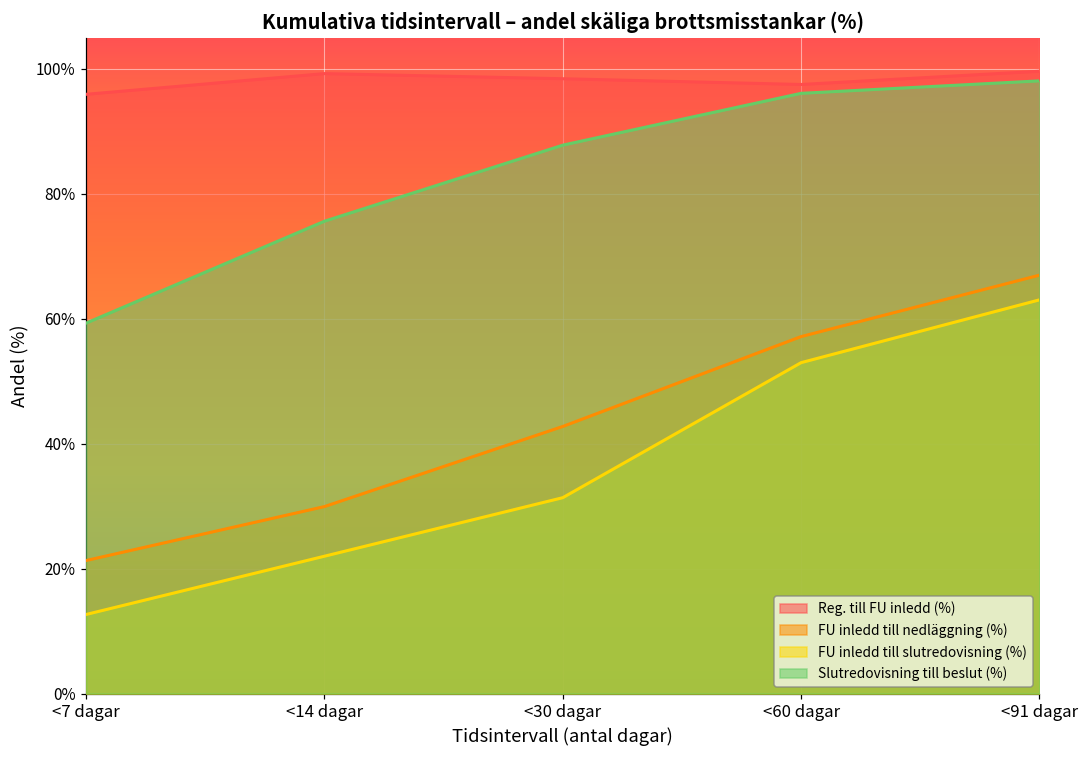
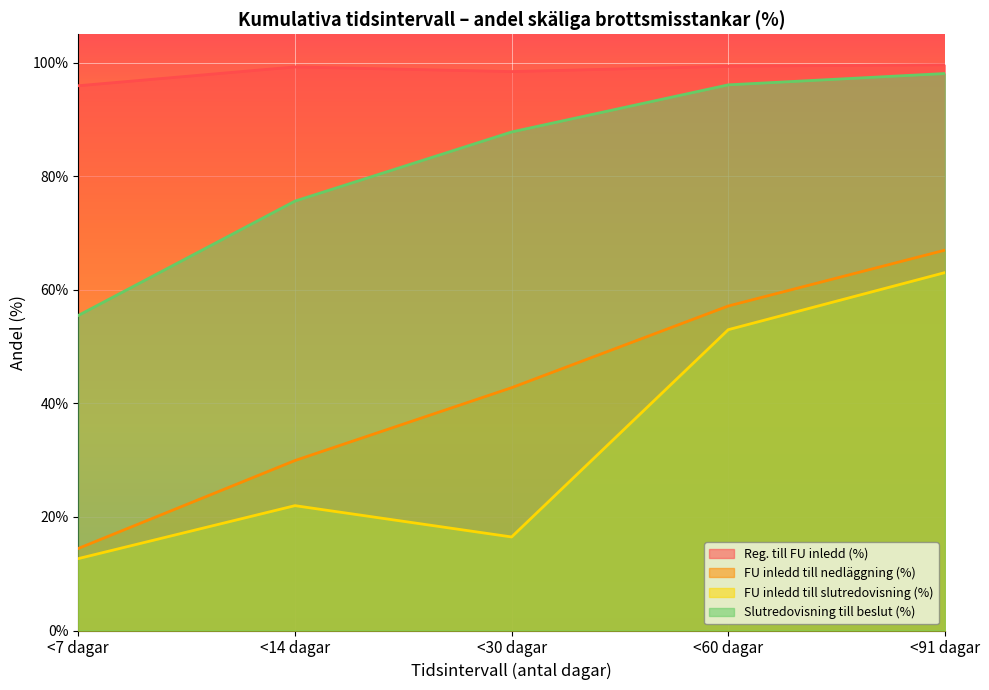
FU inledd till nedläggning (%), <7 dagar: 21% -> 14%
Slutredovisning till beslut (%), <7 dagar: 59% -> 55%
FU inledd till slutredovisning (%), <30 dagar: 31% -> 16%
Reg. till FU inledd (%), <60 dagar: 98% -> 99%
